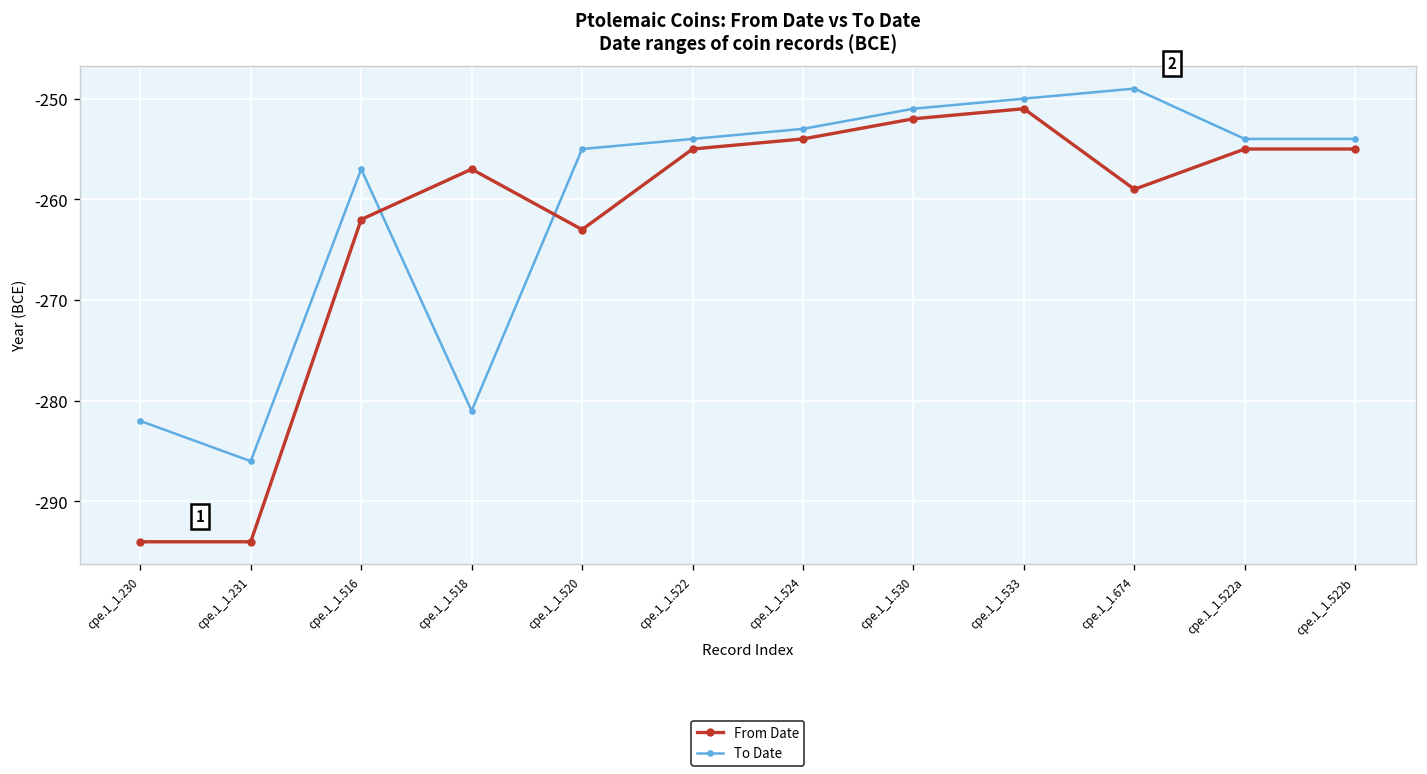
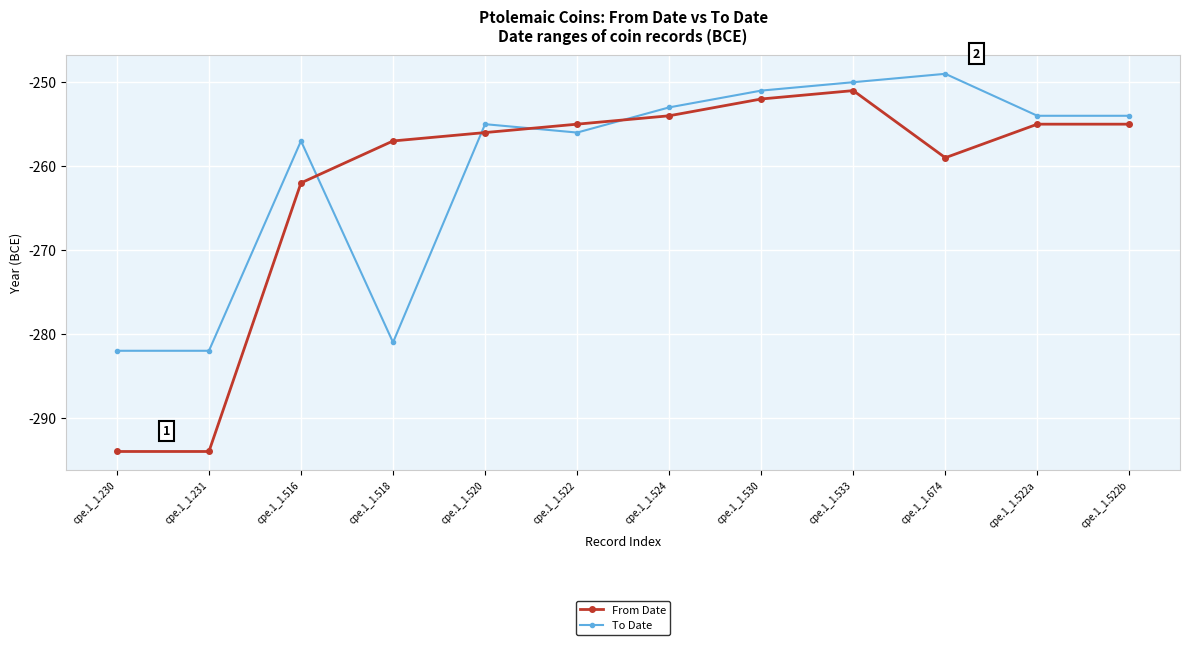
To Date, cpe.1_1.231: -286 -> -282
From Date, cpe.1_1.520: -263 -> -256
To Date, cpe.1_1.522: -254 -> -256
